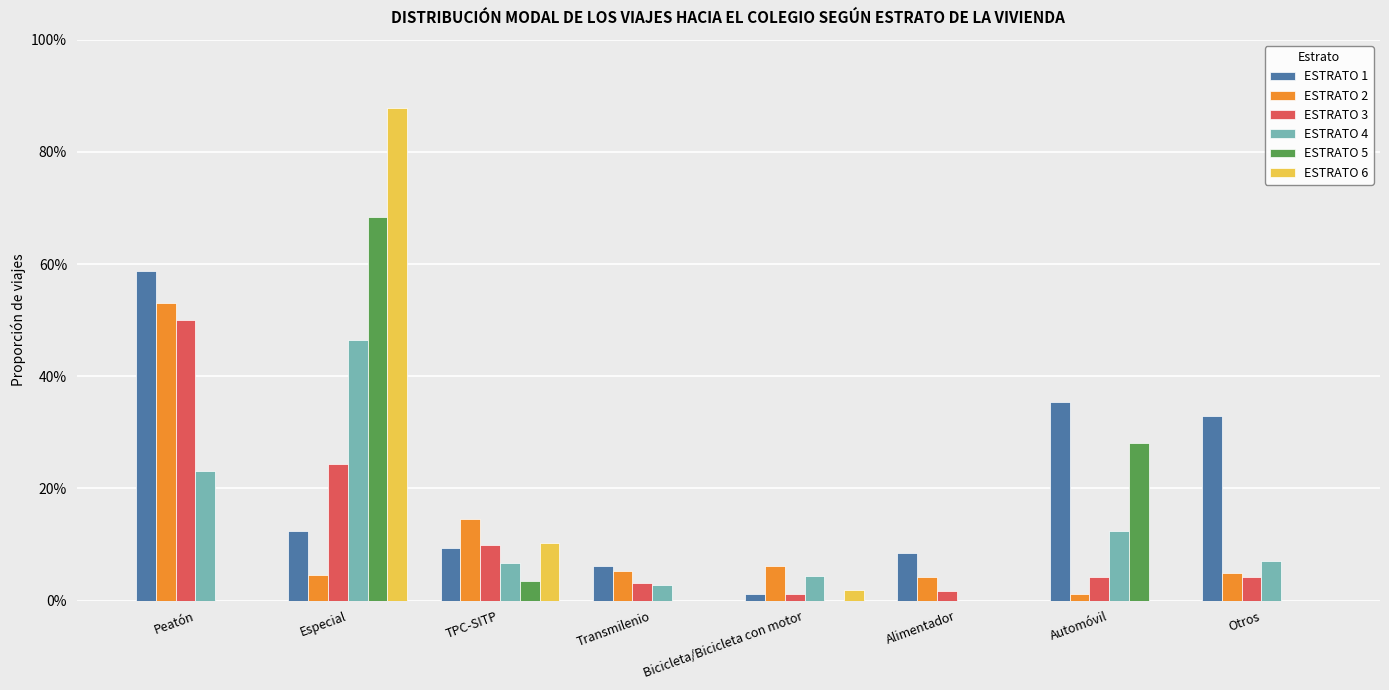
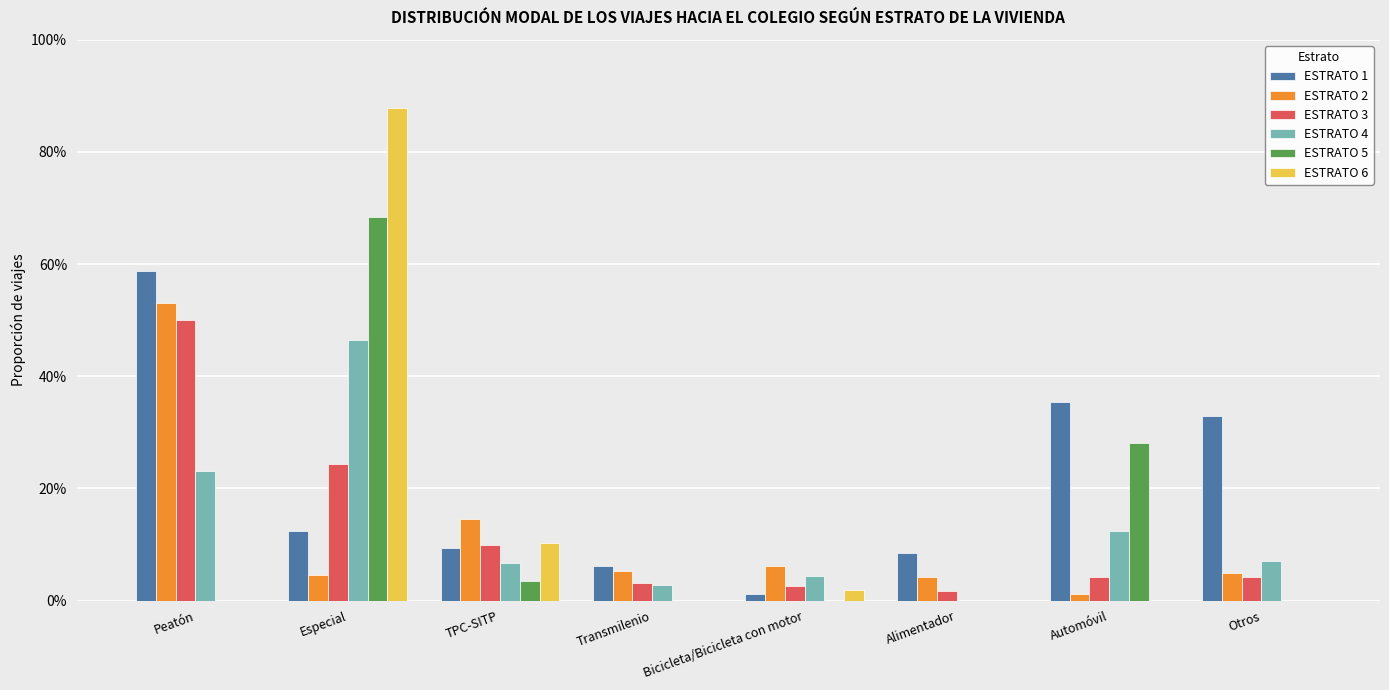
ESTRATO 3, Bicicleta/Bicicleta con motor: 1% -> 3%
